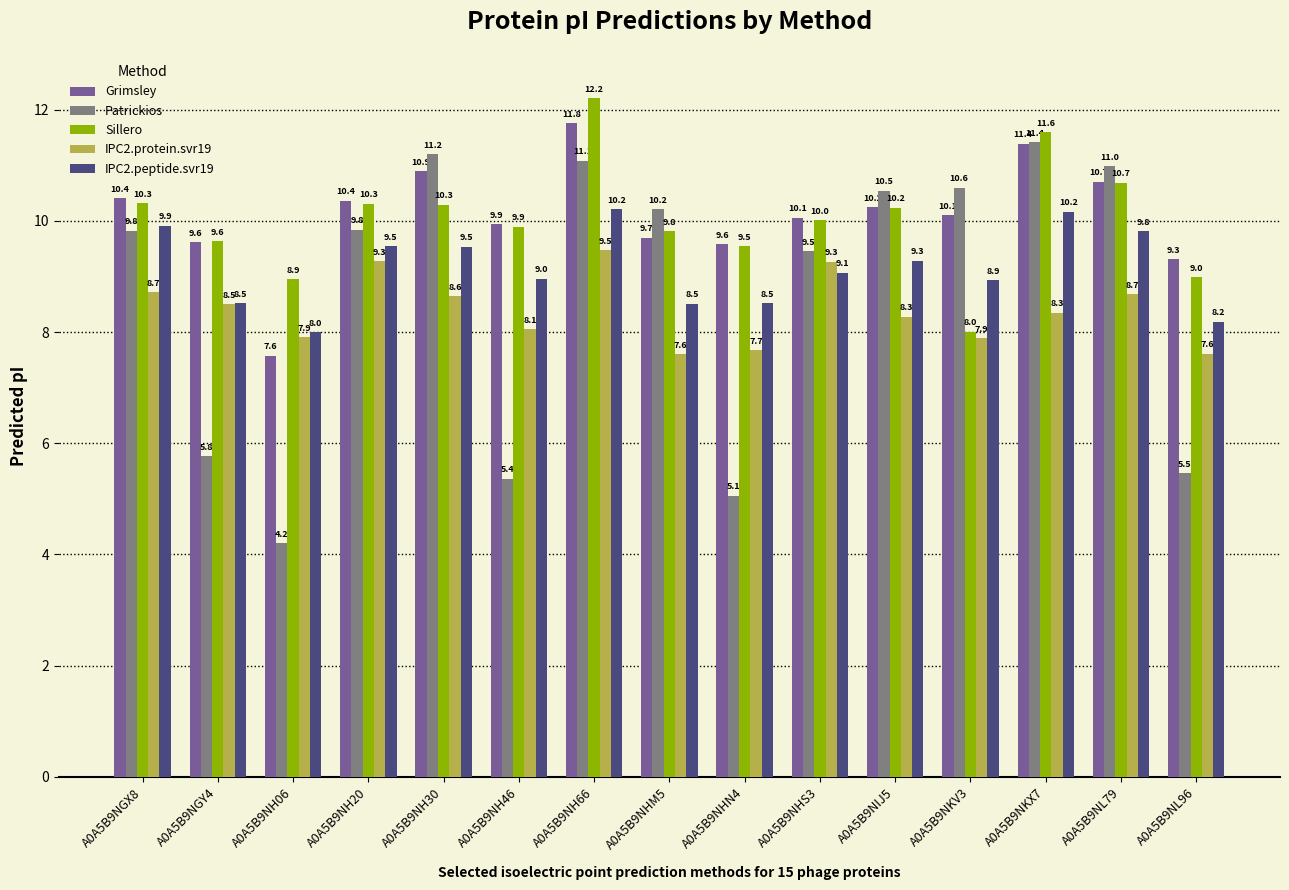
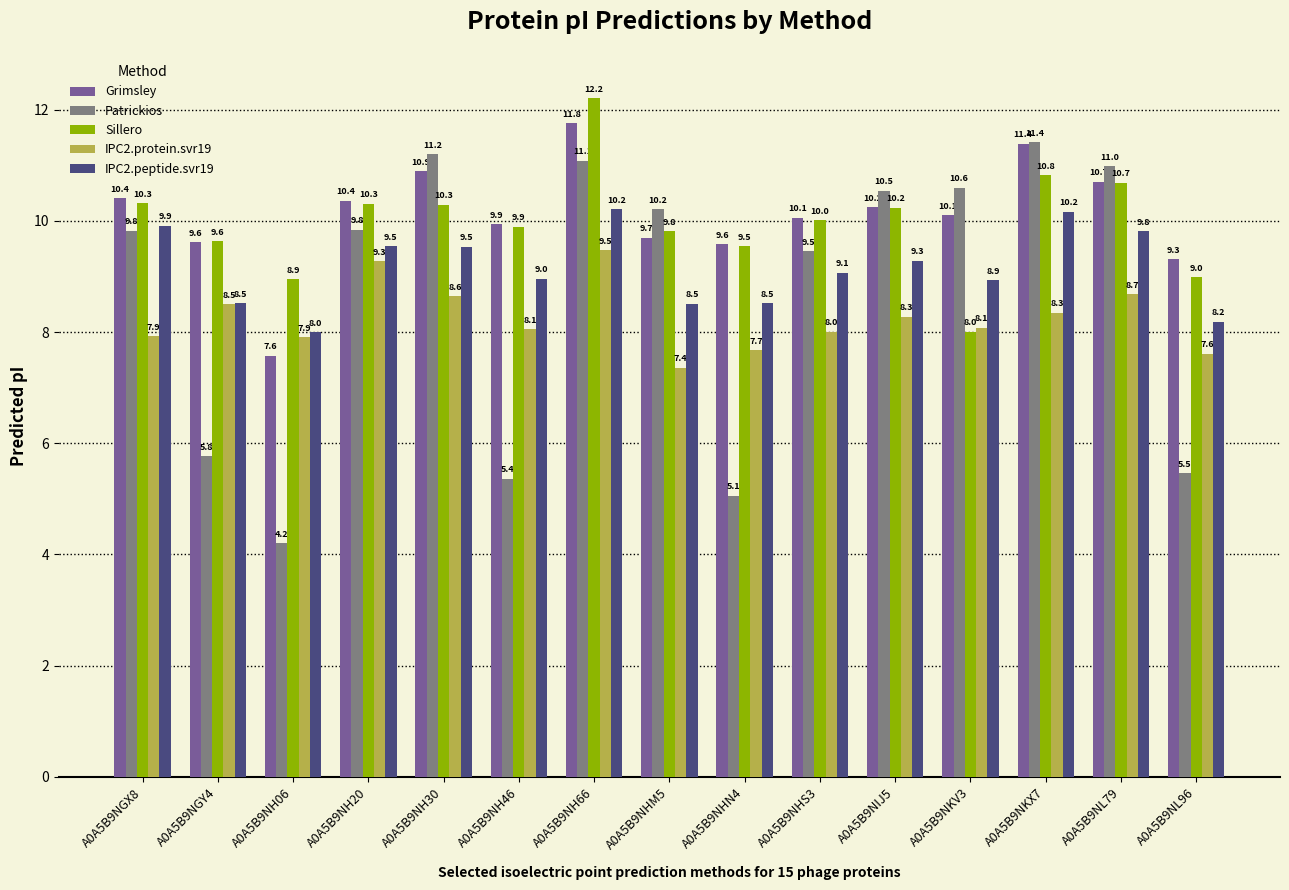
IPC2.protein.svr19, A0A5B9NGX8: 8.7 -> 7.9
IPC2.protein.svr19, A0A5B9NHM5: 7.6 -> 7.4
IPC2.protein.svr19, A0A5B9NHS3: 9.3 -> 8.0
IPC2.protein.svr19, A0A5B9NKV3: 7.9 -> 8.1
Sillero, A0A5B9NKX7: 11.6 -> 10.8
